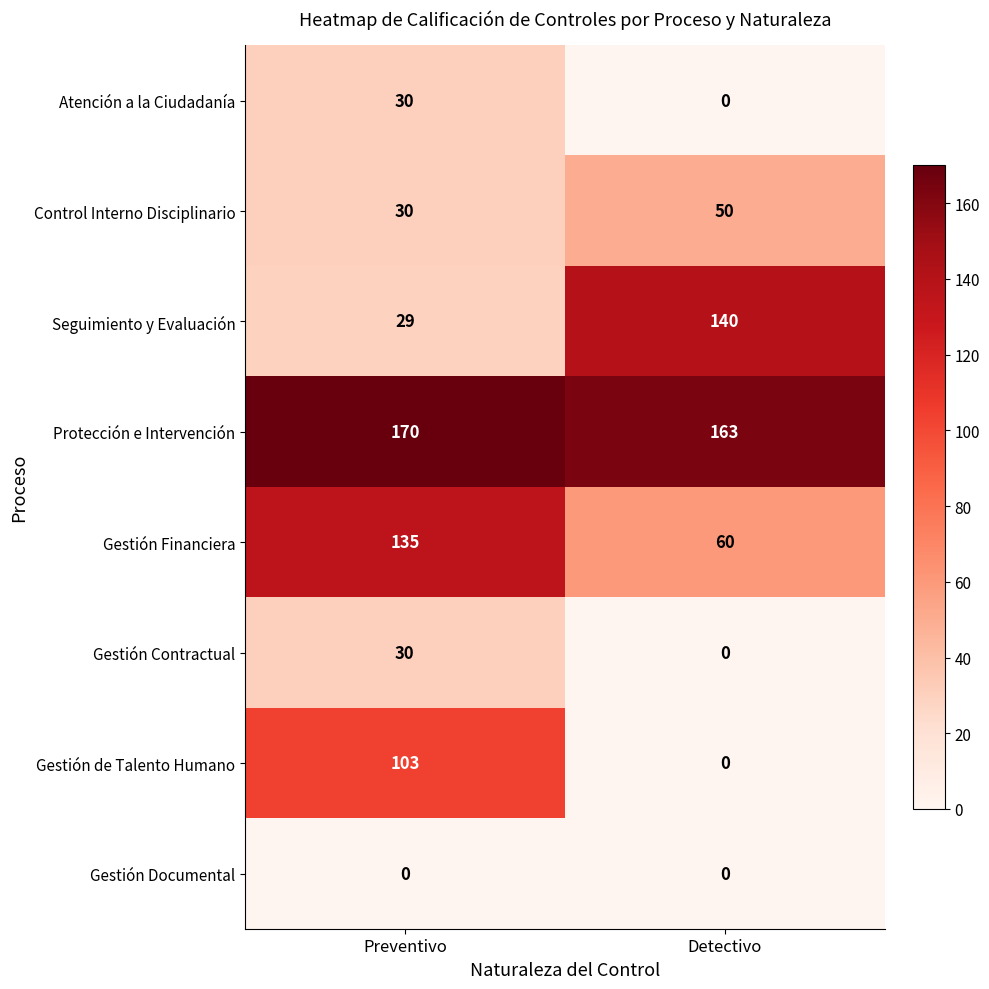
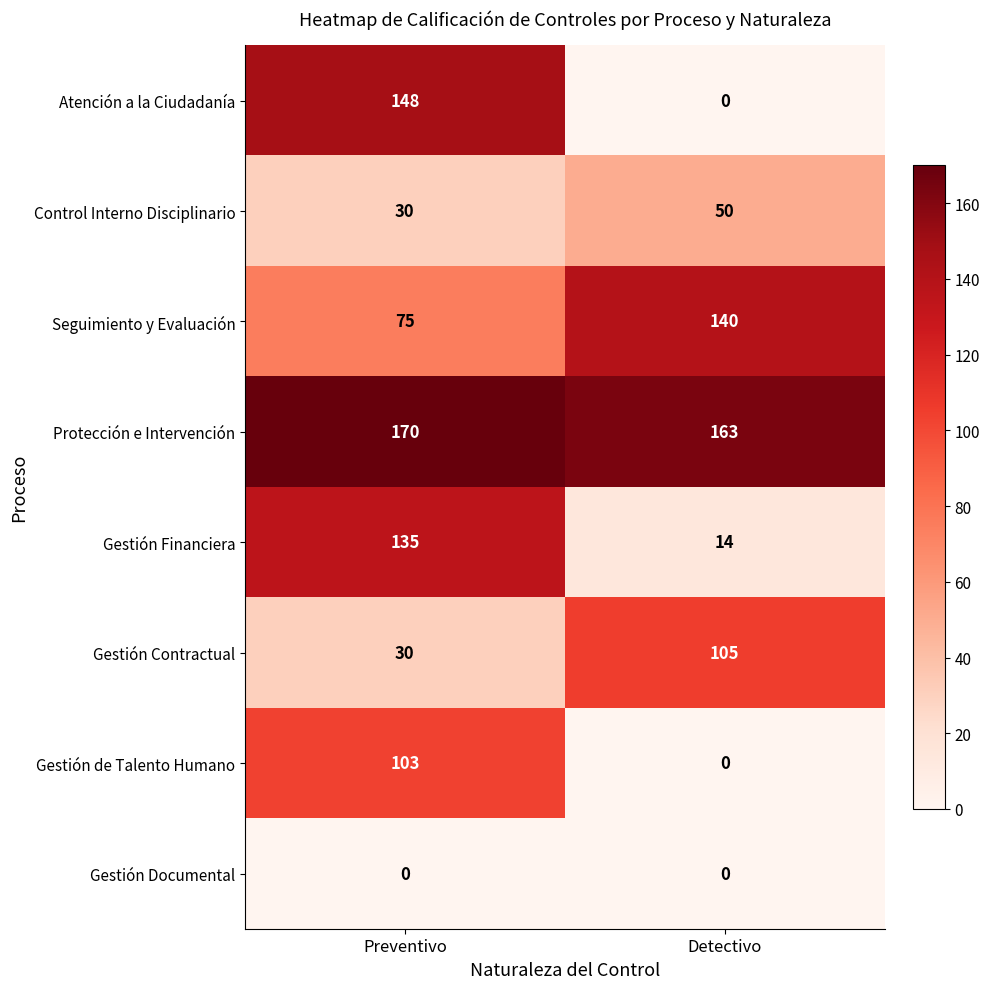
Atención a la Ciudadanía, Preventivo: 30 -> 148
Seguimiento y Evaluación, Preventivo: 29 -> 75
Gestión Financiera, Detectivo: 60 -> 14
Gestión Contractual, Detectivo: 0 -> 105
